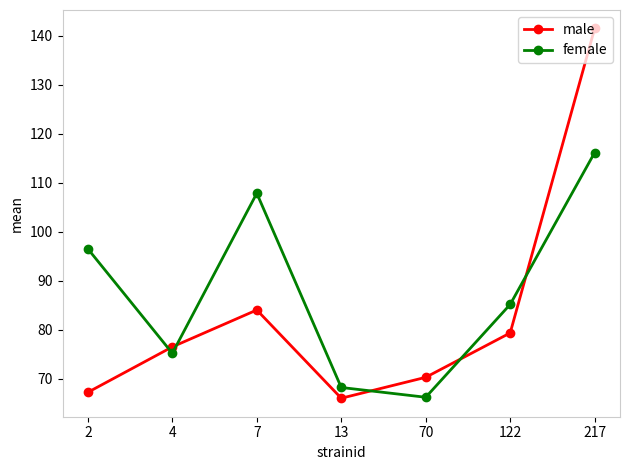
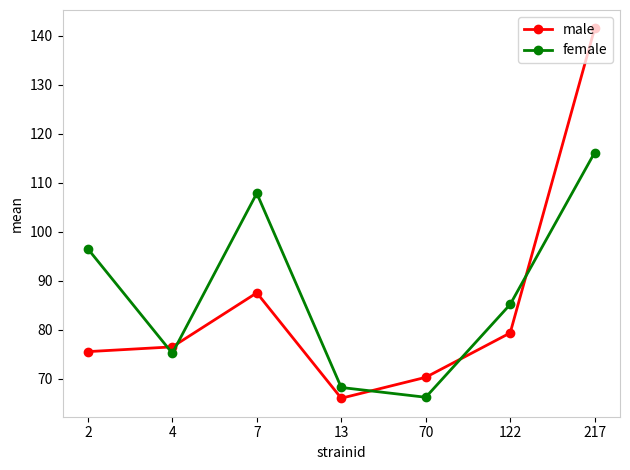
male, 2: 67 -> 76
male, 7: 84 -> 88
